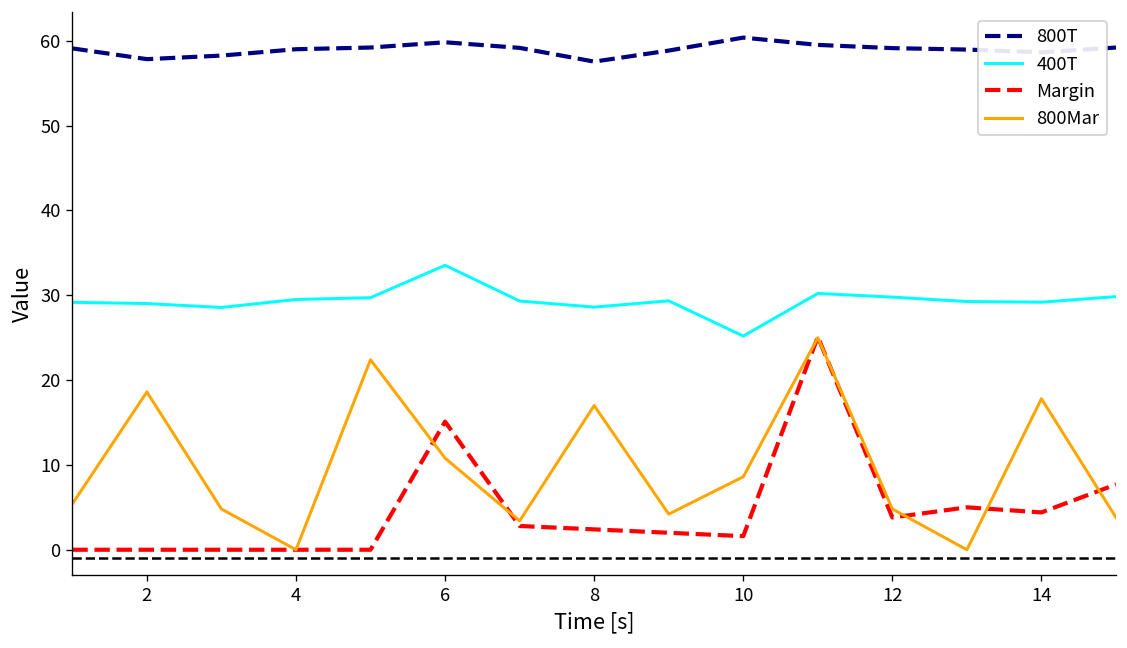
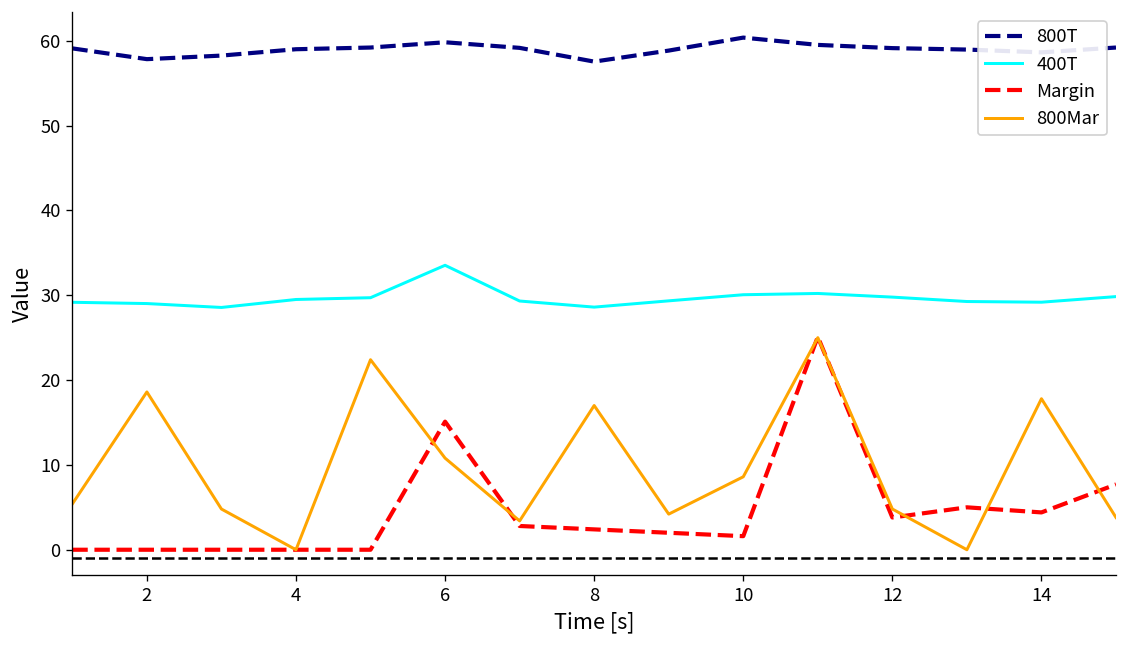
400T, 10: 25 -> 30
